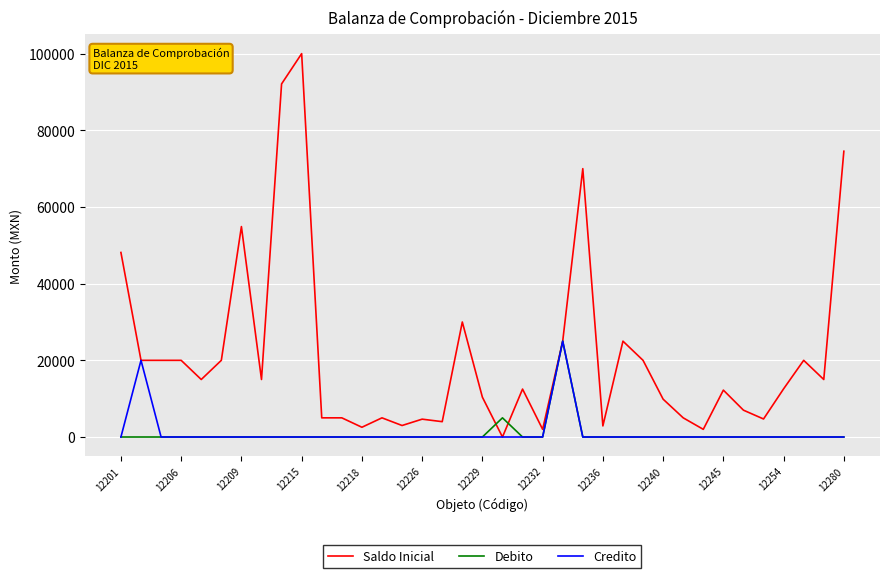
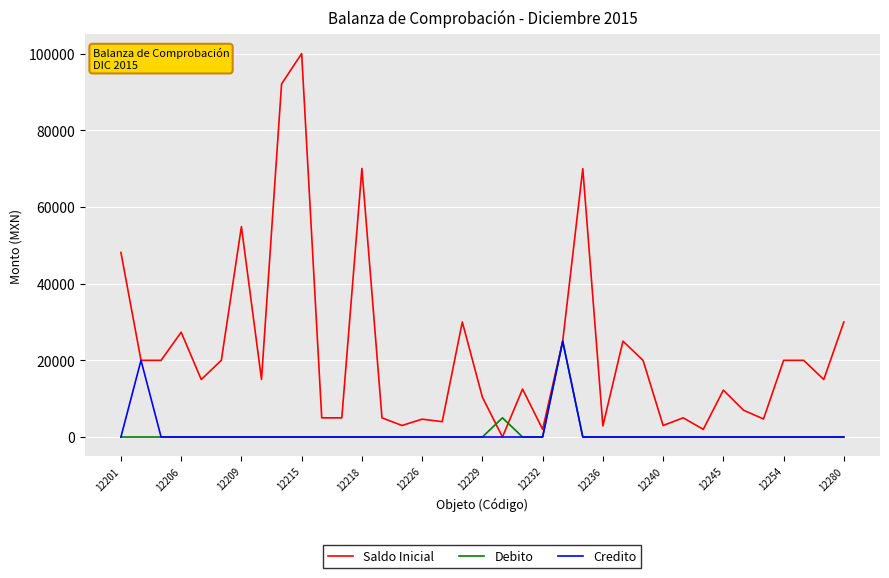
Saldo Inicial, 12206: 20000 -> 27000
Saldo Inicial, 12218: 3000 -> 70000
Saldo Inicial, 12240: 10000 -> 3000
Saldo Inicial, 12254: 13000 -> 20000
Saldo Inicial, 12280: 75000 -> 30000
